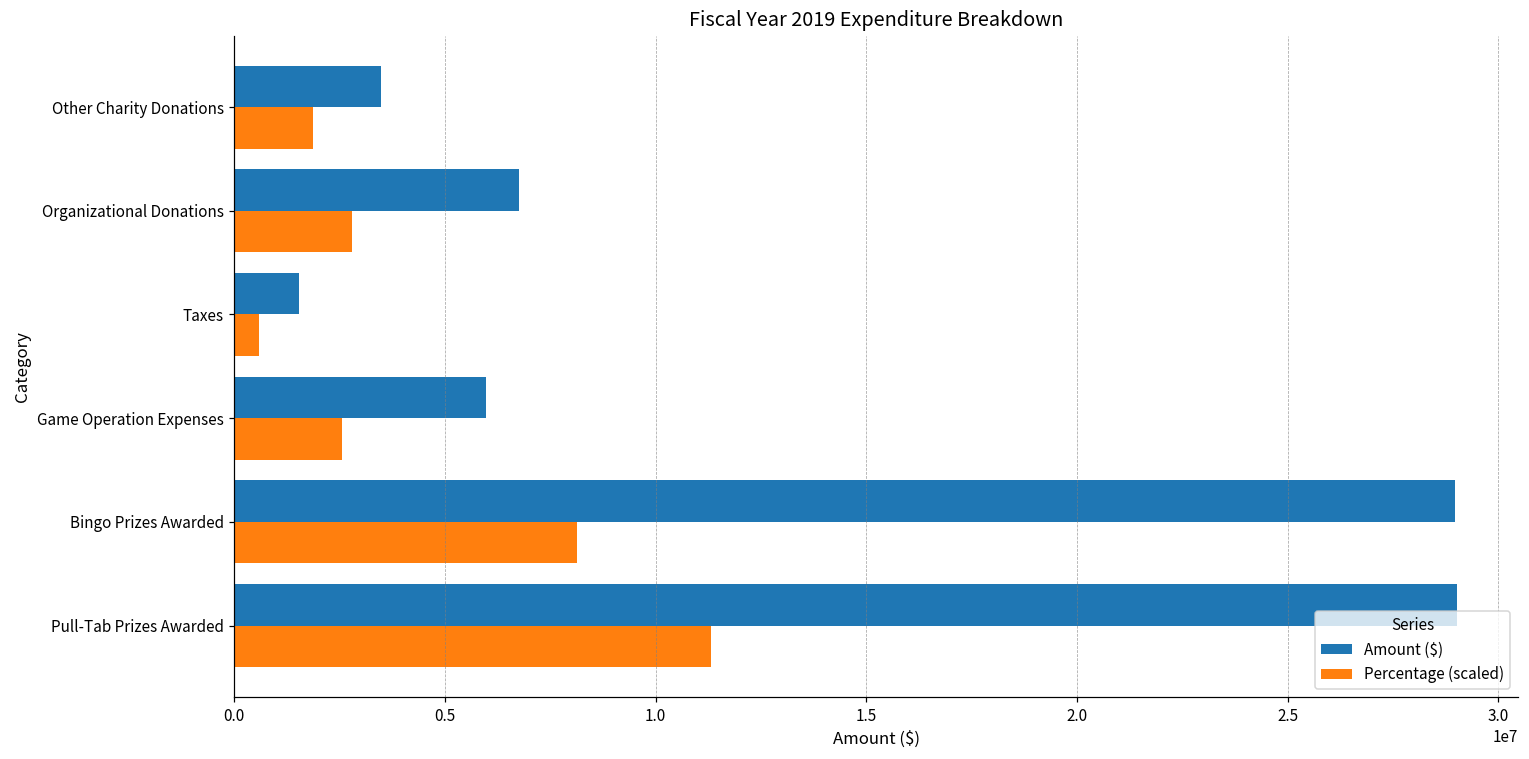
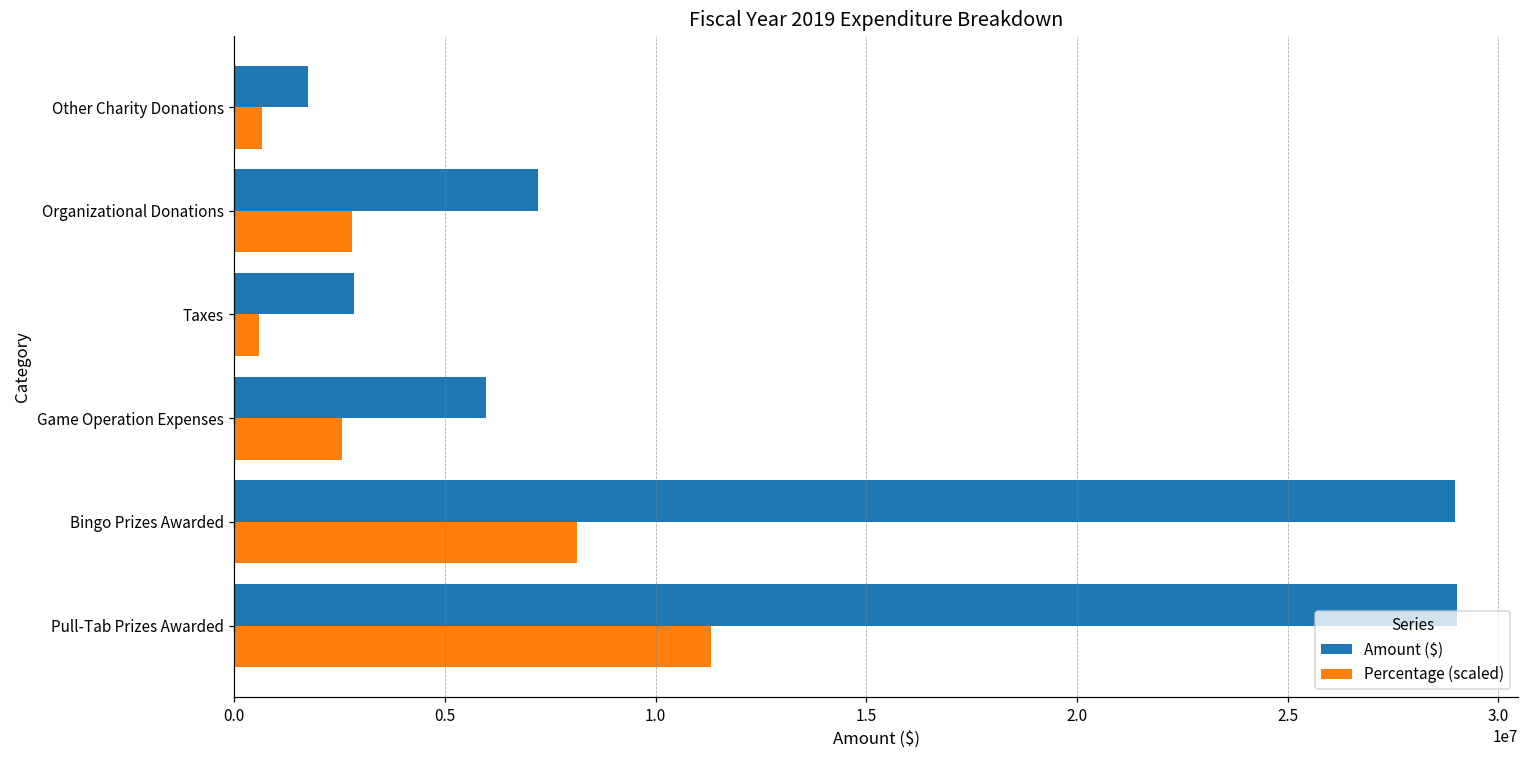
Amount ($), Other Charity Donations: 3500000 -> 1700000
Percentage (scaled), Other Charity Donations: 1900000 -> 700000
Amount ($), Organizational Donations: 6800000 -> 7200000
Amount ($), Taxes: 1500000 -> 2900000
